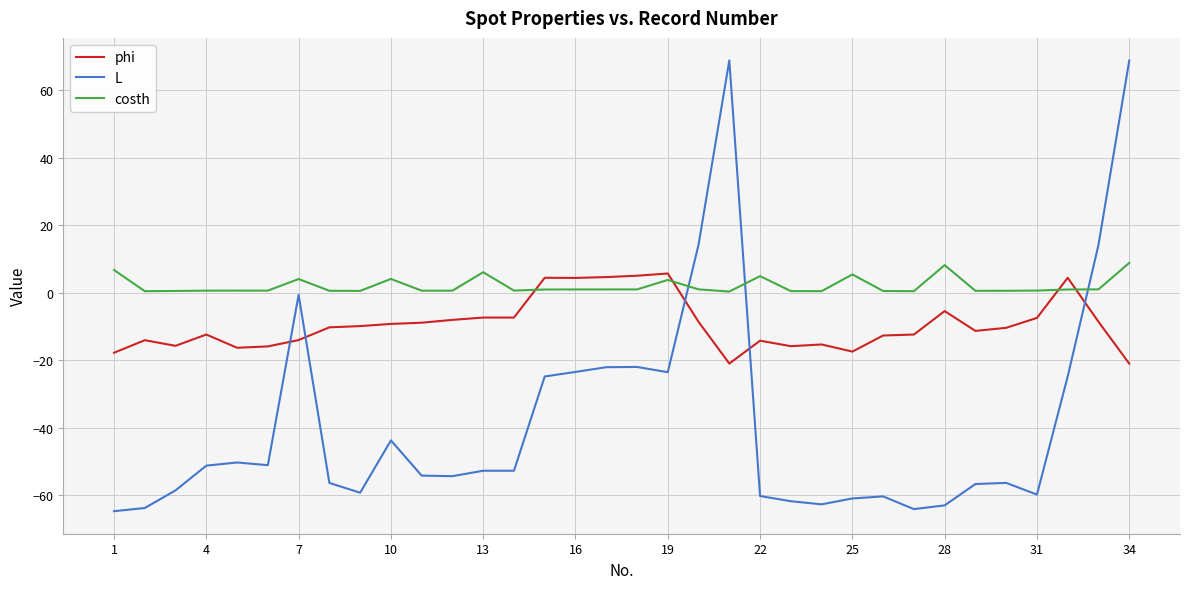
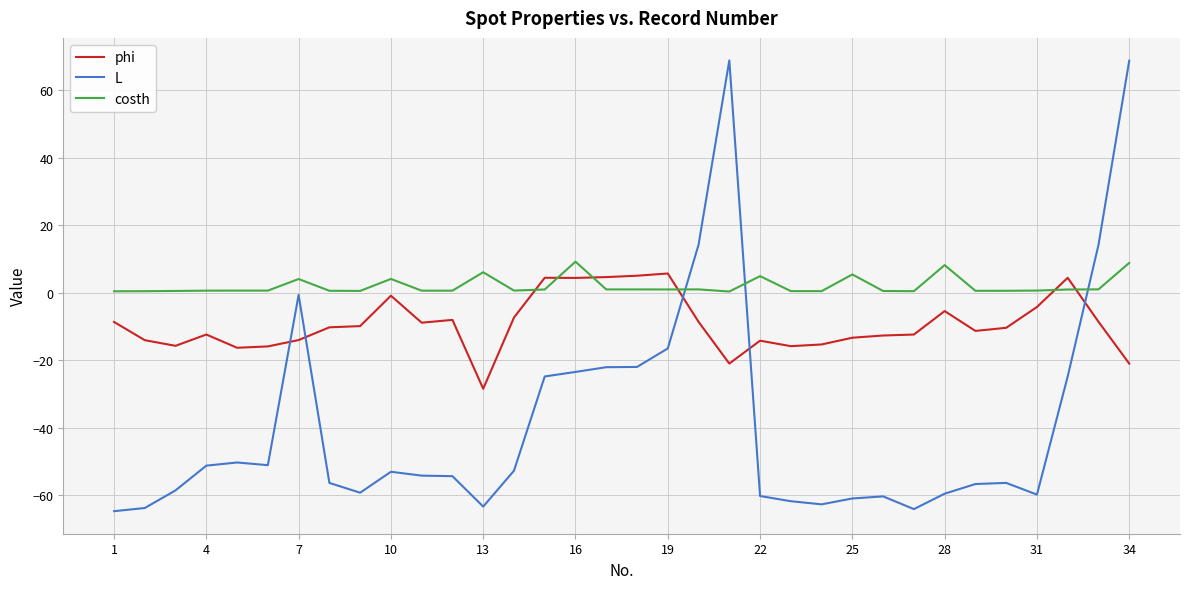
phi, 1: -18 -> -9
costh, 1: 7 -> 0
phi, 10: -9 -> -1
L, 10: -44 -> -53
phi, 13: -7 -> -29
L, 13: -53 -> -63
costh, 16: 1 -> 9
L, 19: -24 -> -17
costh, 19: 4 -> 1
phi, 25: -18 -> -13
L, 28: -63 -> -60
phi, 31: -8 -> -4
